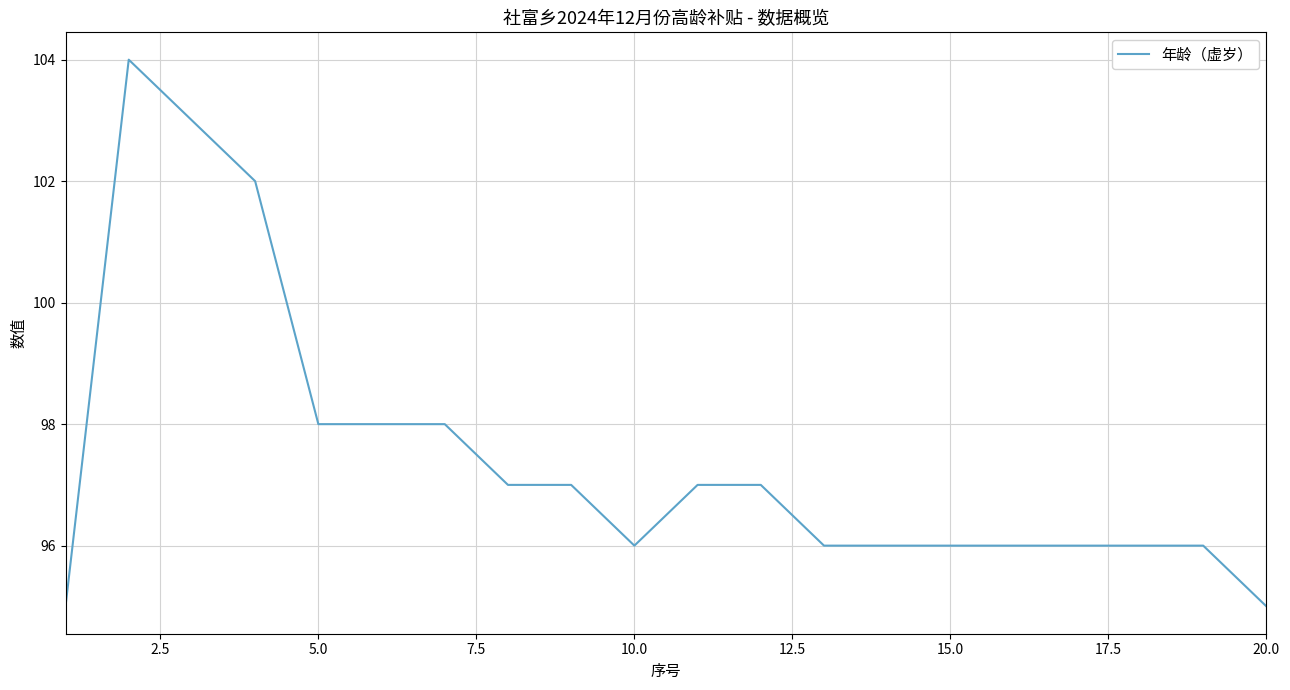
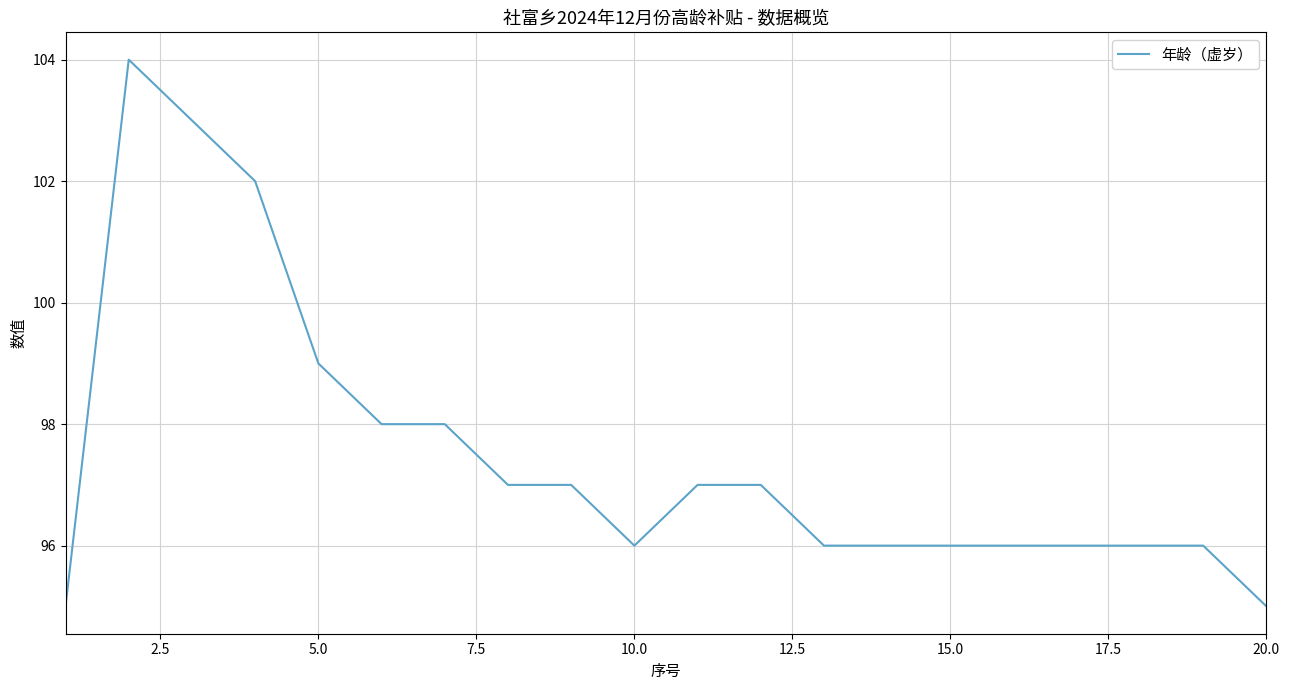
5.0: 98 -> 99
